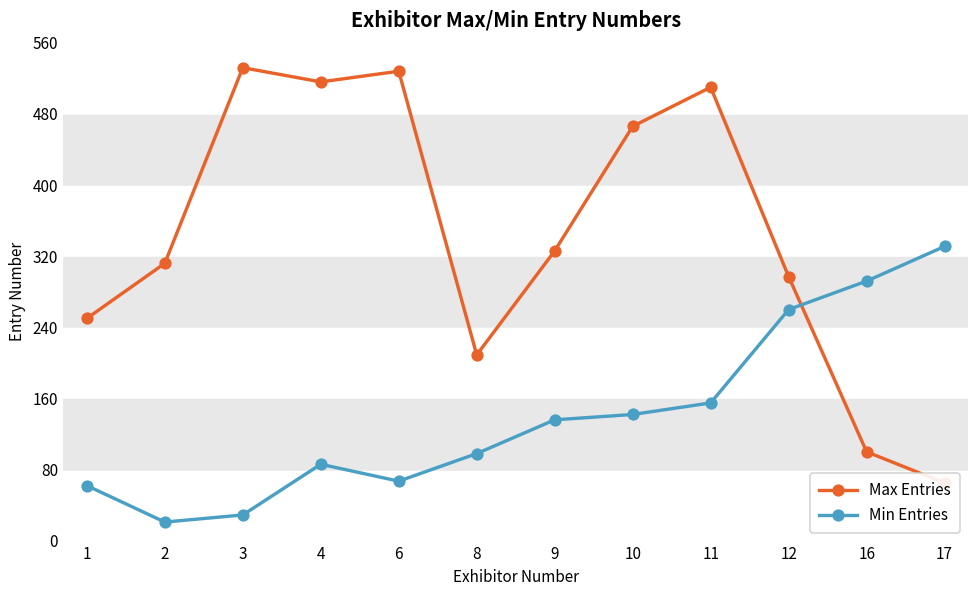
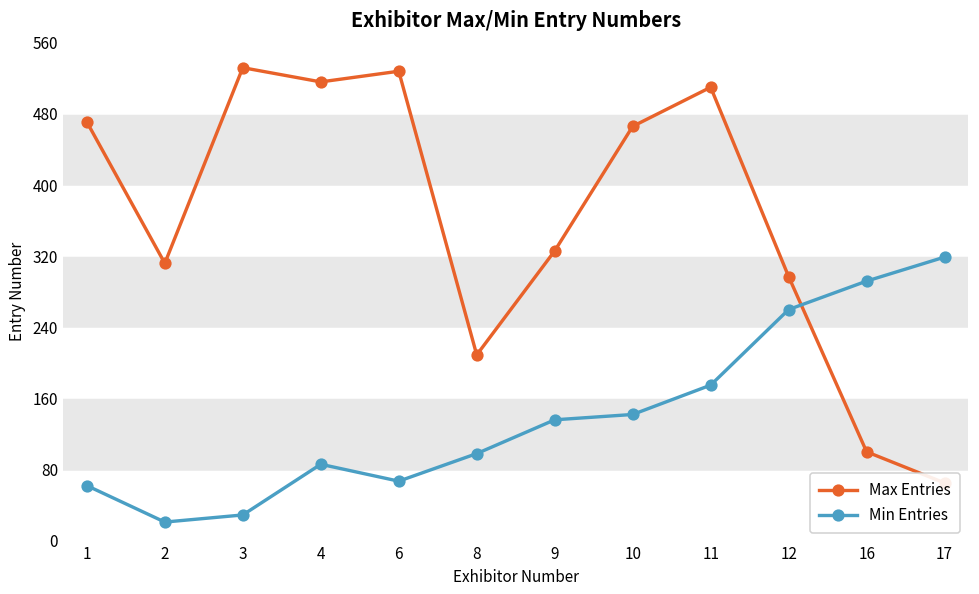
Max Entries, 1: 250 -> 470
Min Entries, 11: 160 -> 180
Min Entries, 17: 330 -> 320
